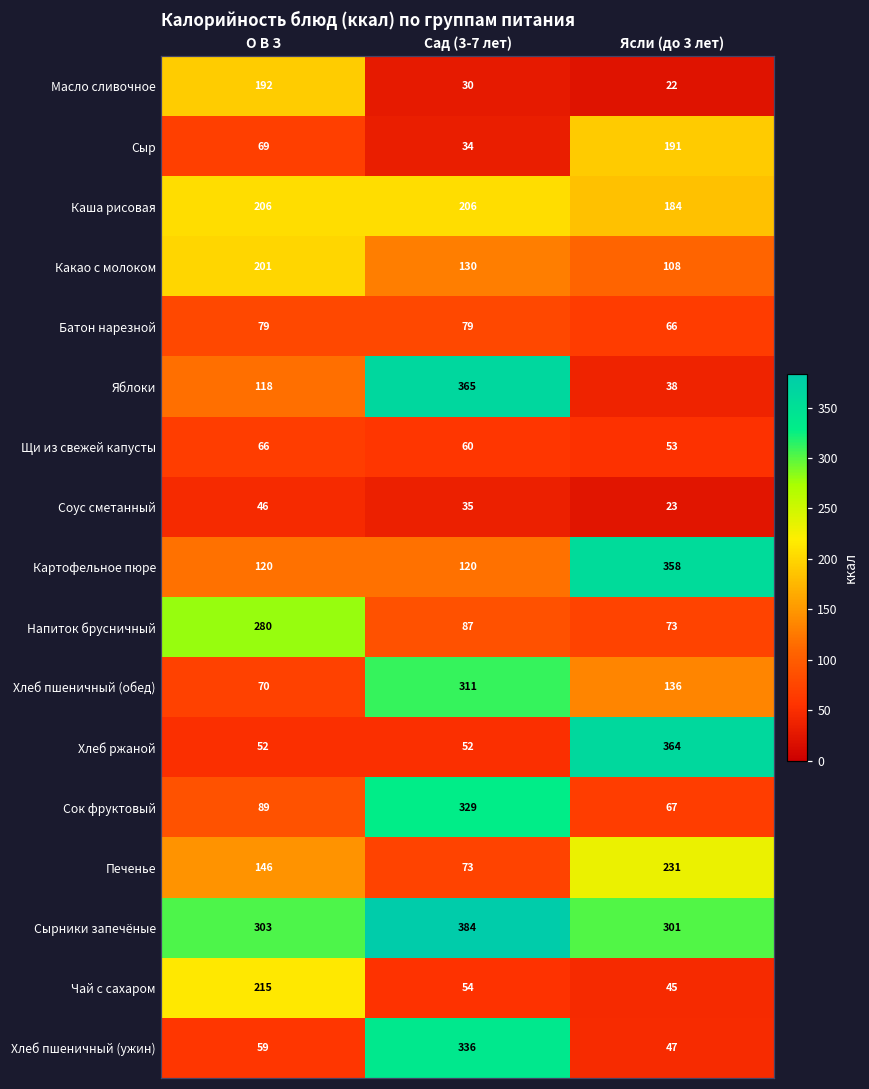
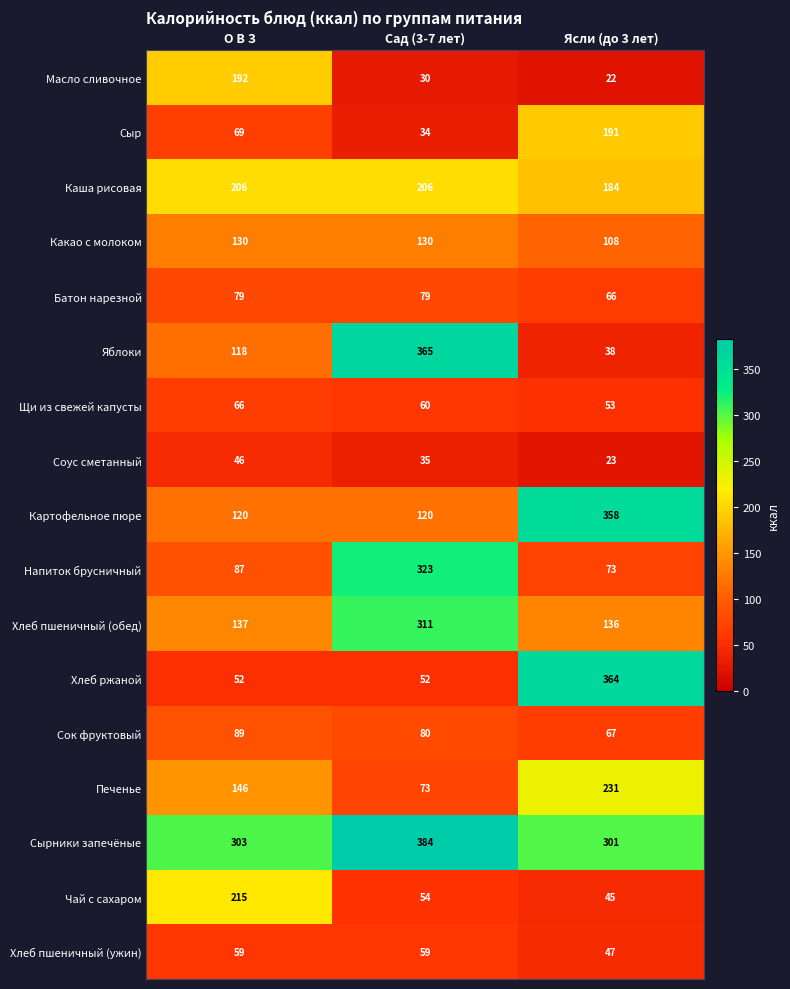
Какао с молоком, О В З: 201 -> 130
Напиток брусничный, О В З: 280 -> 87
Напиток брусничный, Сад (3-7 лет): 87 -> 323
Хлеб пшеничный (обед), О В З: 70 -> 137
Сок фруктовый, Сад (3-7 лет): 329 -> 80
Хлеб пшеничный (ужин), Сад (3-7 лет): 336 -> 59
